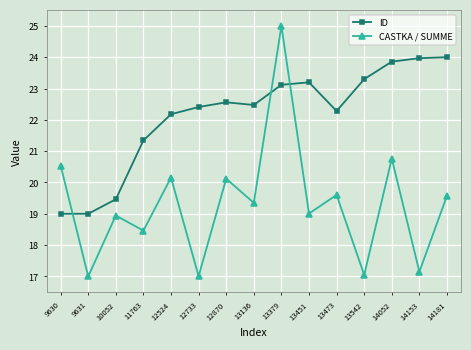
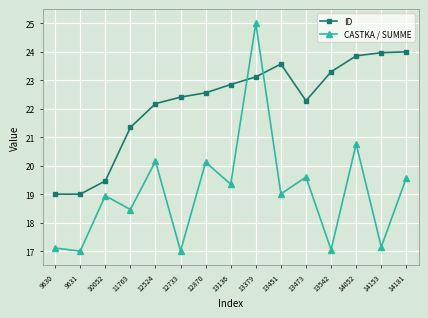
CASTKA / SUMME, 9630: 20.5 -> 17.1
ID, 13136: 22.5 -> 22.9
ID, 13451: 23.2 -> 23.6
